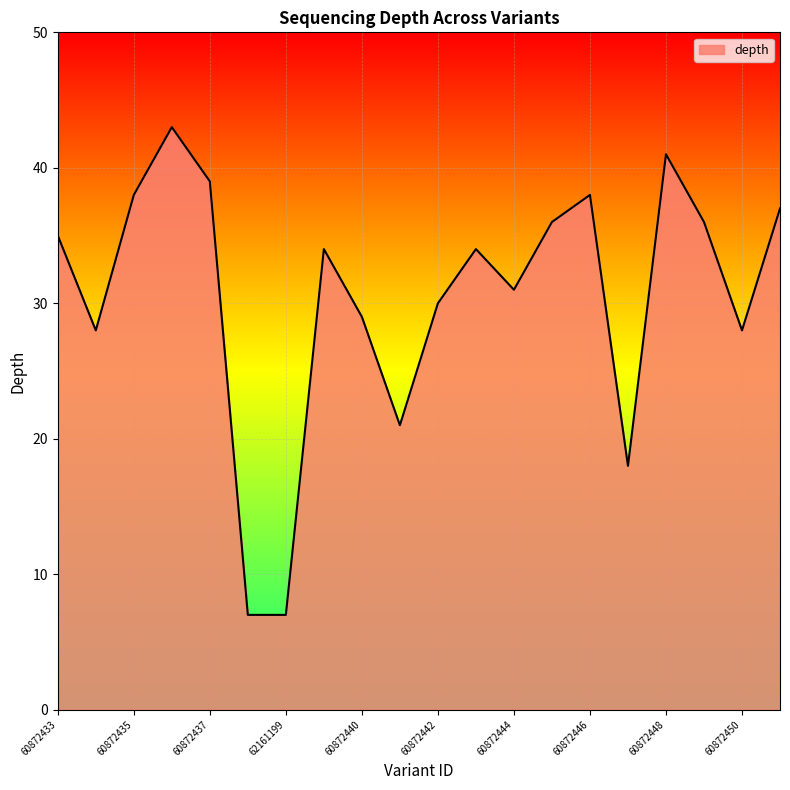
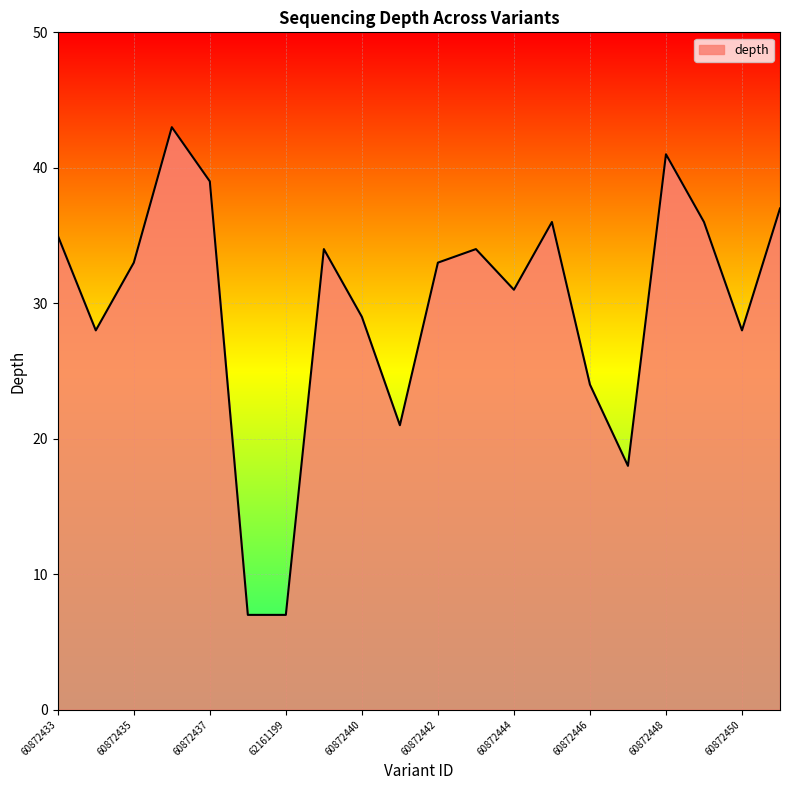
60872435: 38 -> 33
60872442: 30 -> 33
60872446: 38 -> 24
